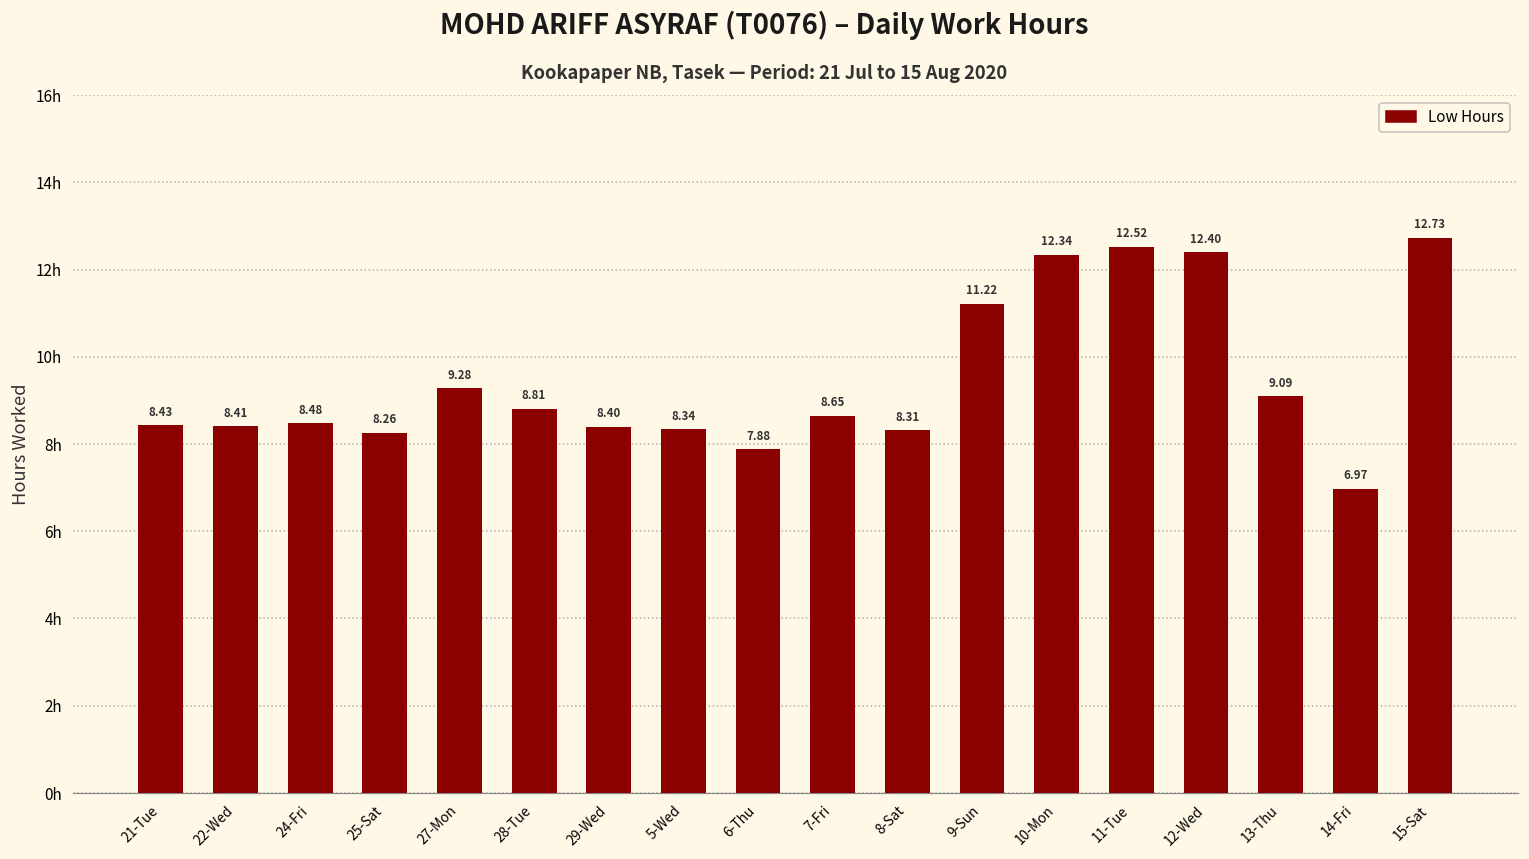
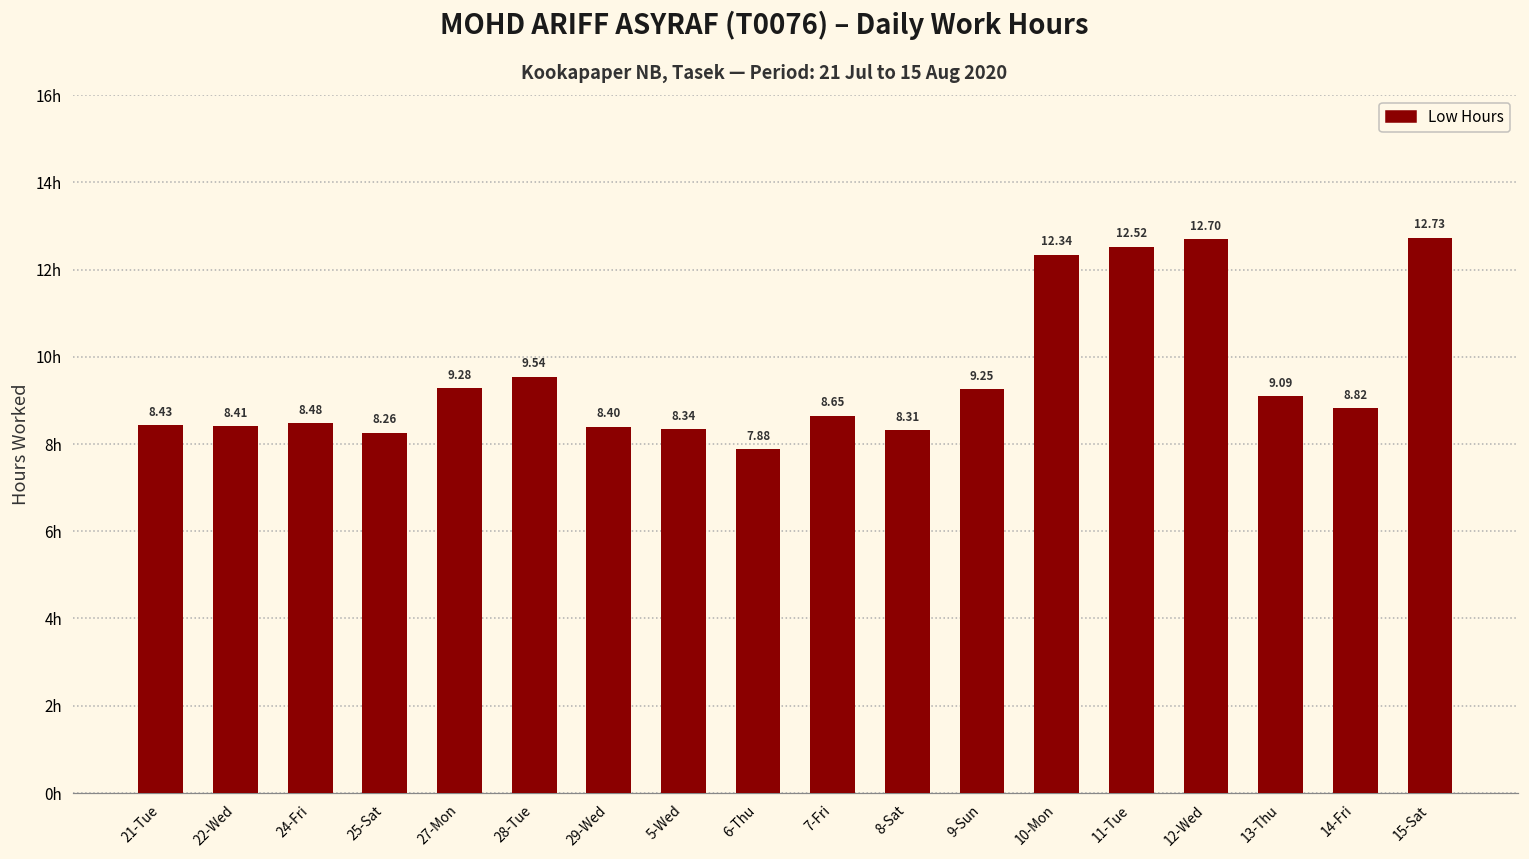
28-Tue: 8.81 -> 9.54
9-Sun: 11.22 -> 9.25
12-Wed: 12.40 -> 12.70
14-Fri: 6.97 -> 8.82
